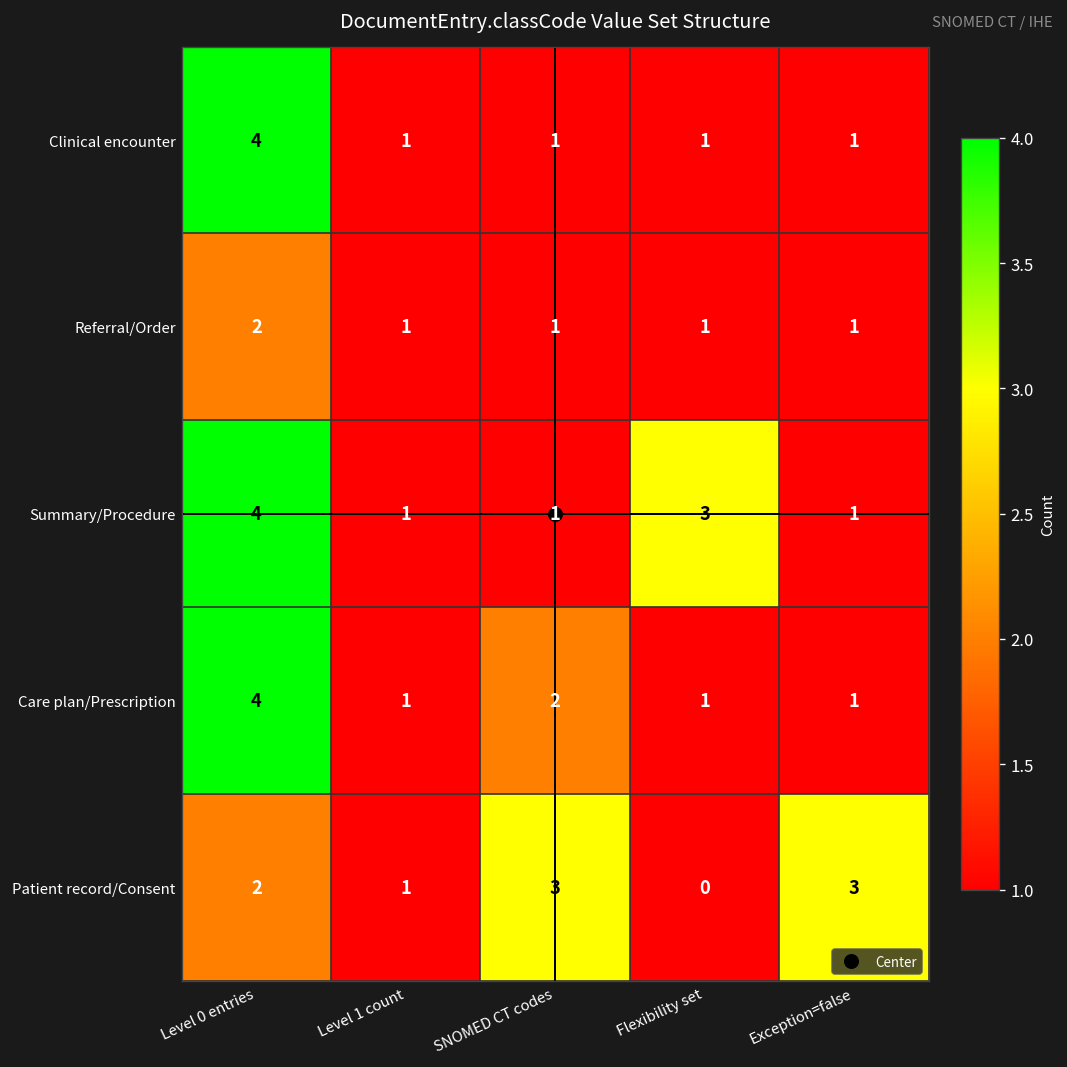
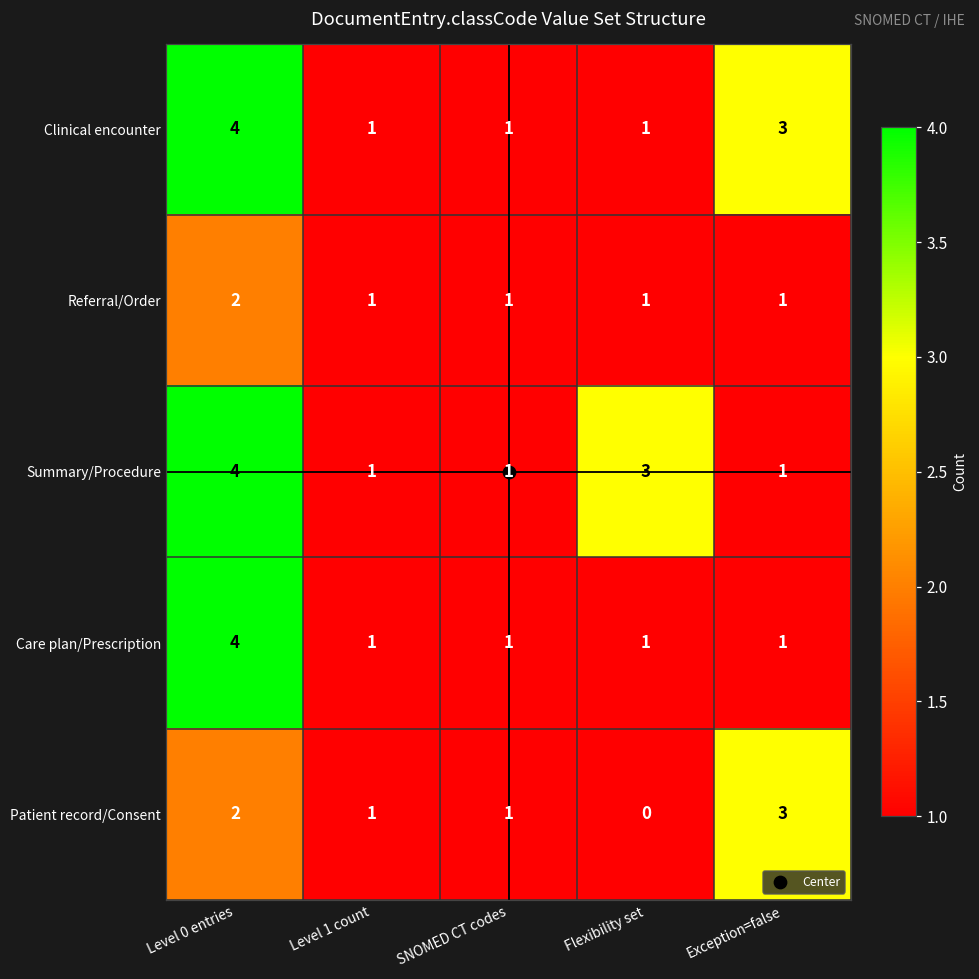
Clinical encounter, Exception=false: 1 -> 3
Care plan/Prescription, SNOMED CT codes: 2 -> 1
Patient record/Consent, SNOMED CT codes: 3 -> 1
